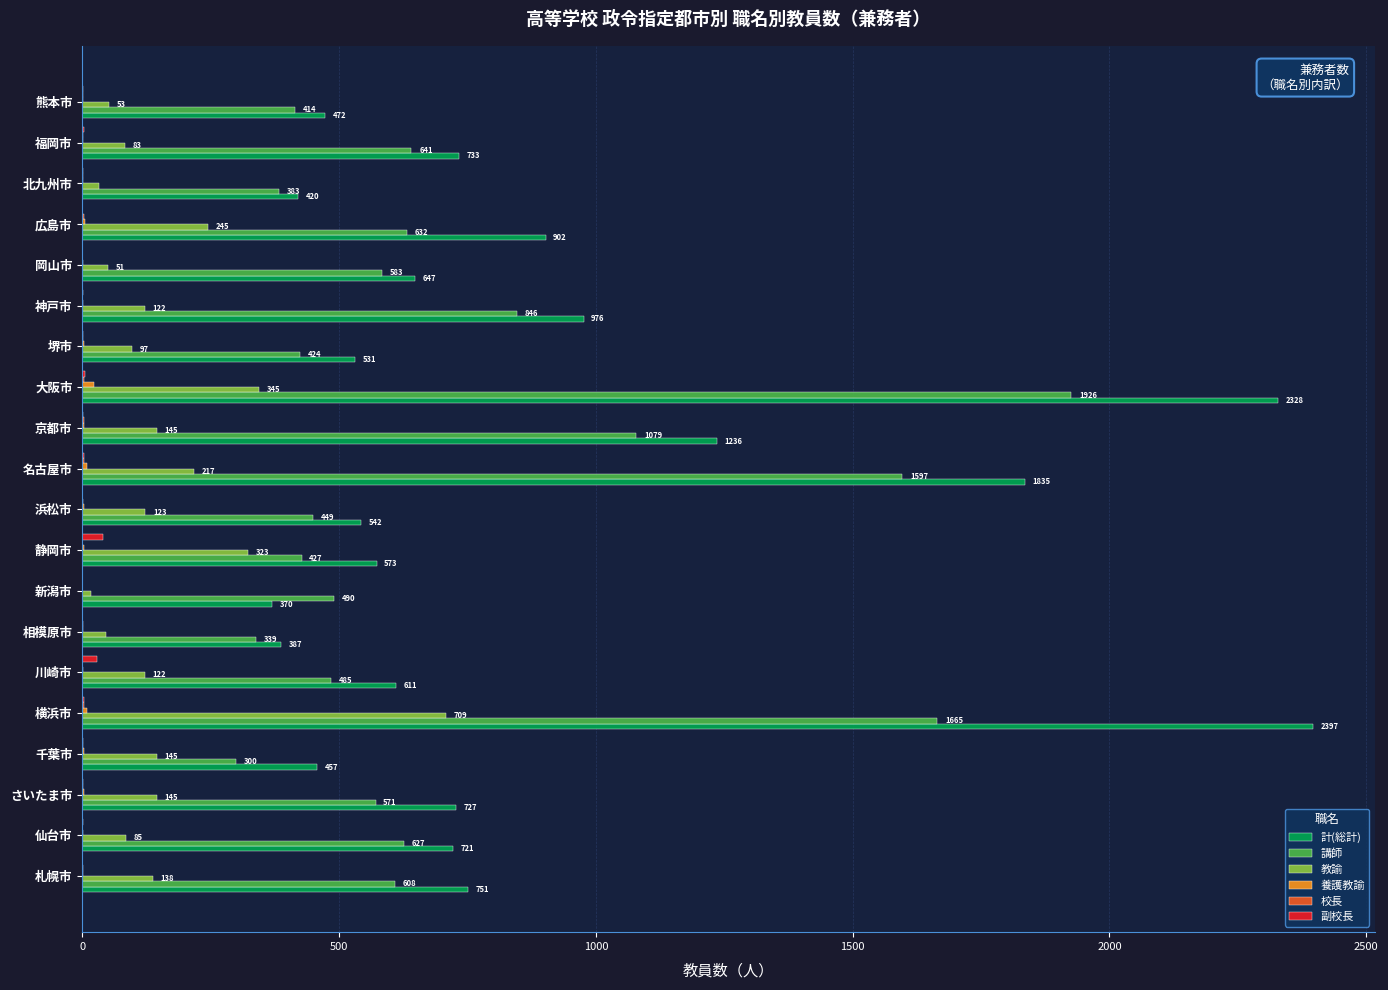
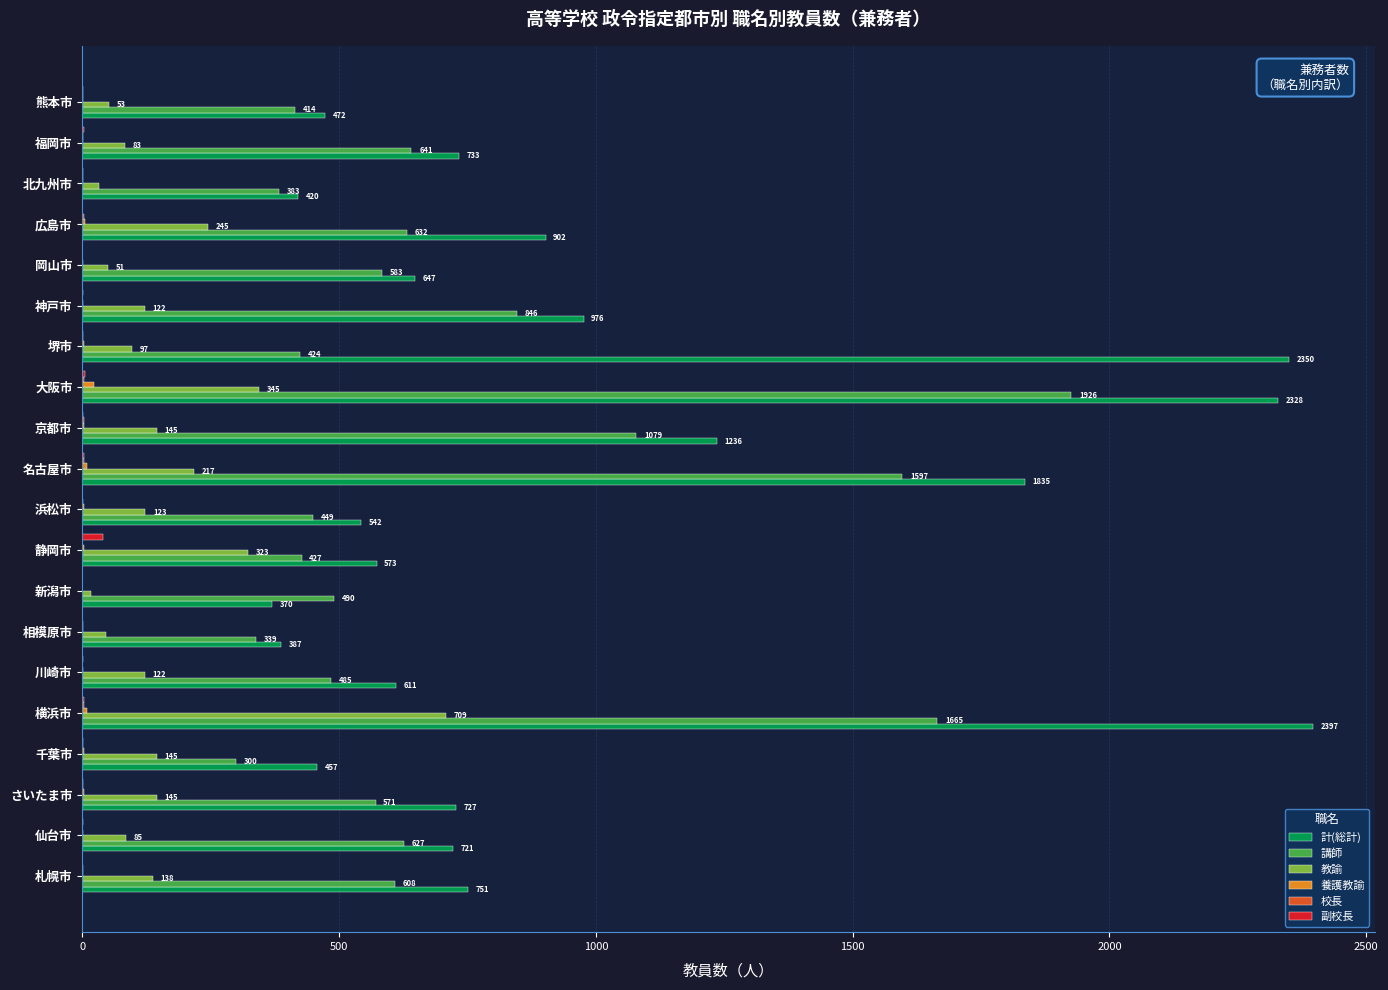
計(総計), 堺市: 531 -> 2350
副校長, 川崎市: 30 -> 0
